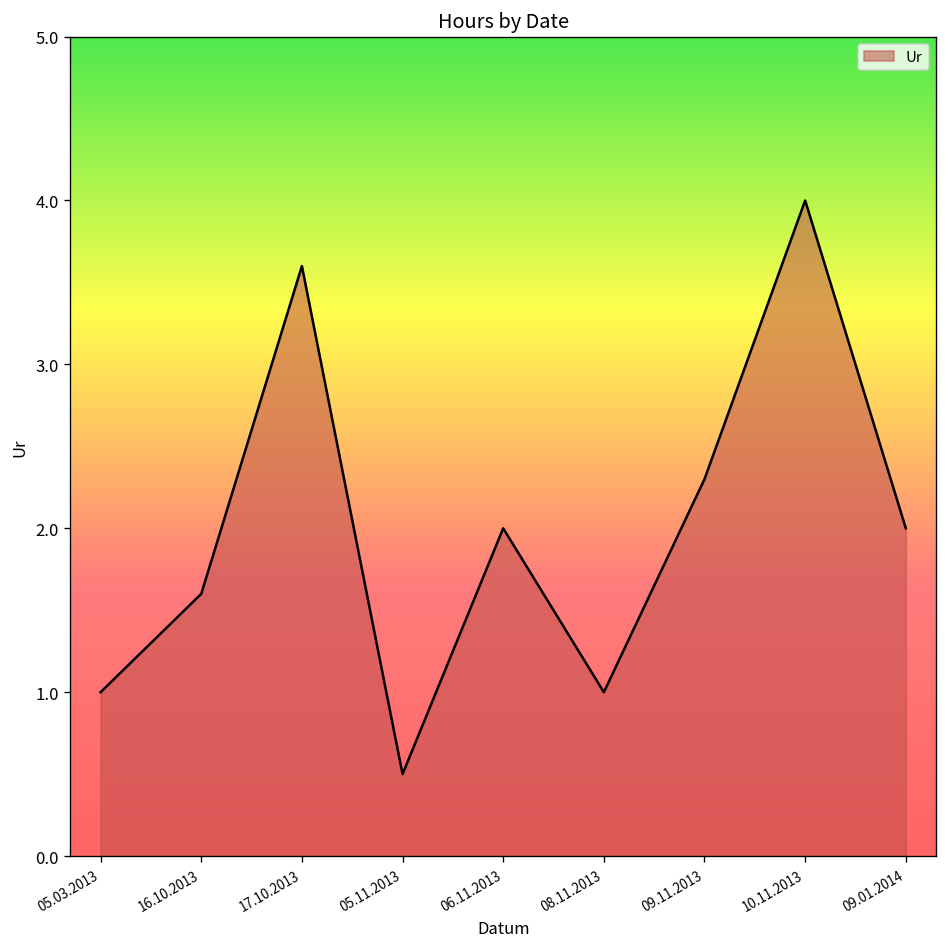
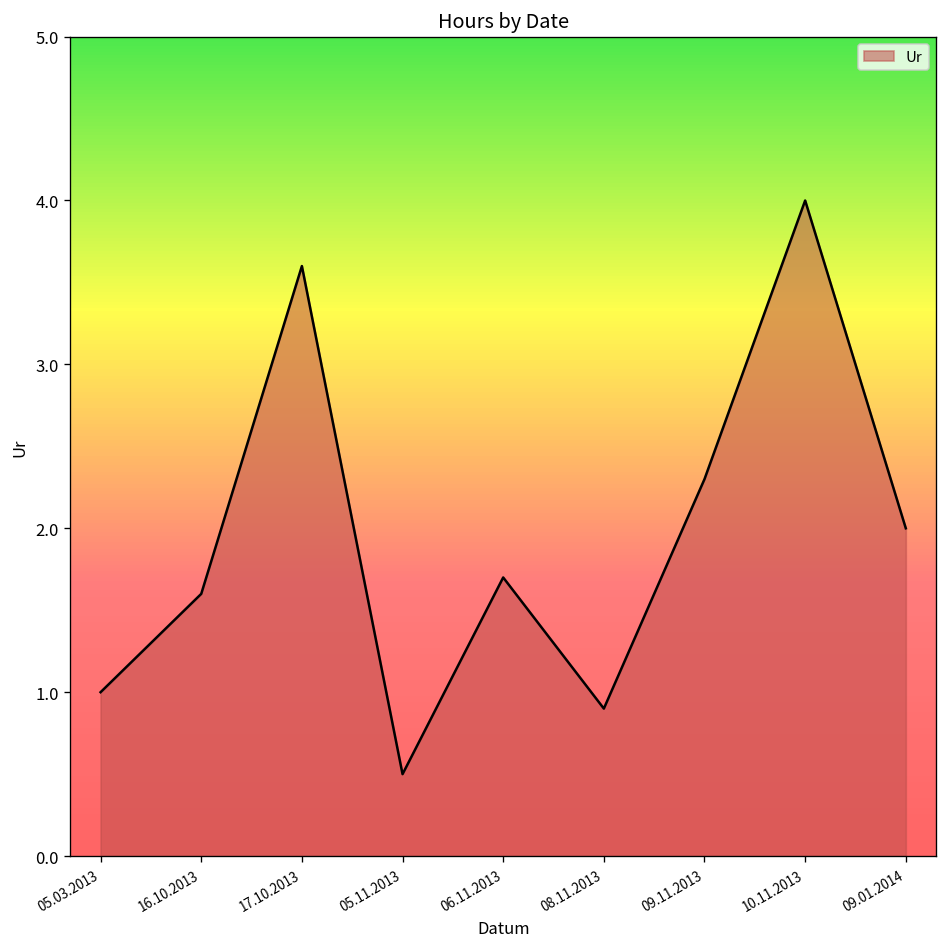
06.11.2013: 2.0 -> 1.7
08.11.2013: 1.0 -> 0.9
